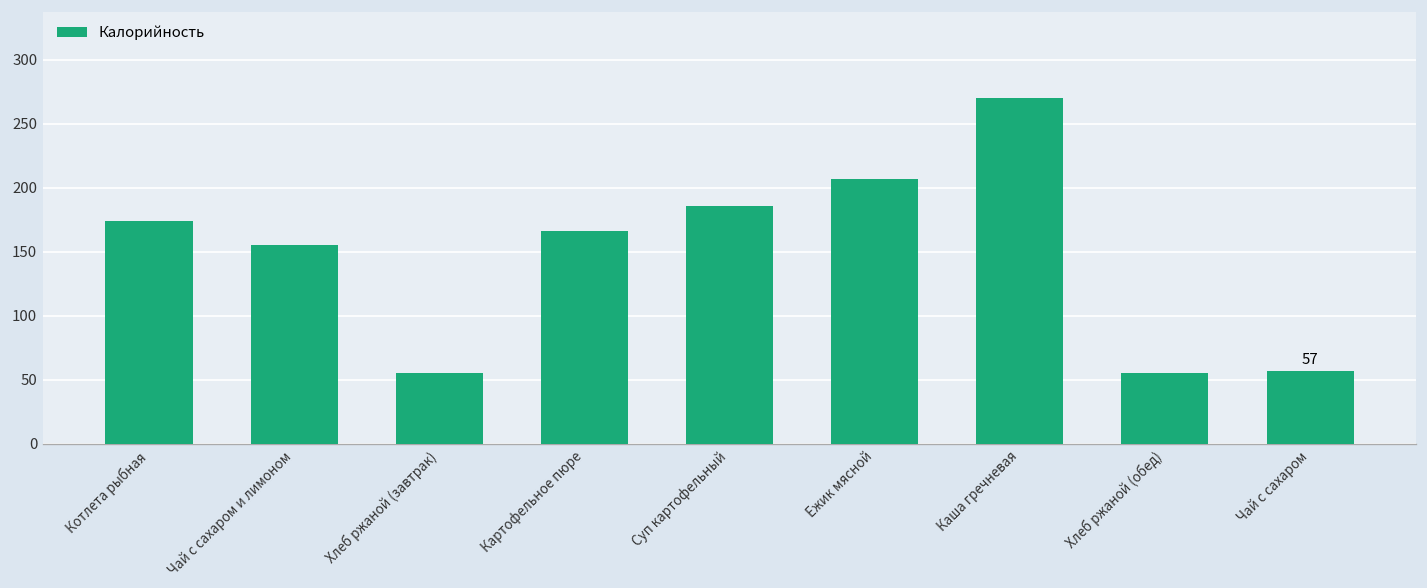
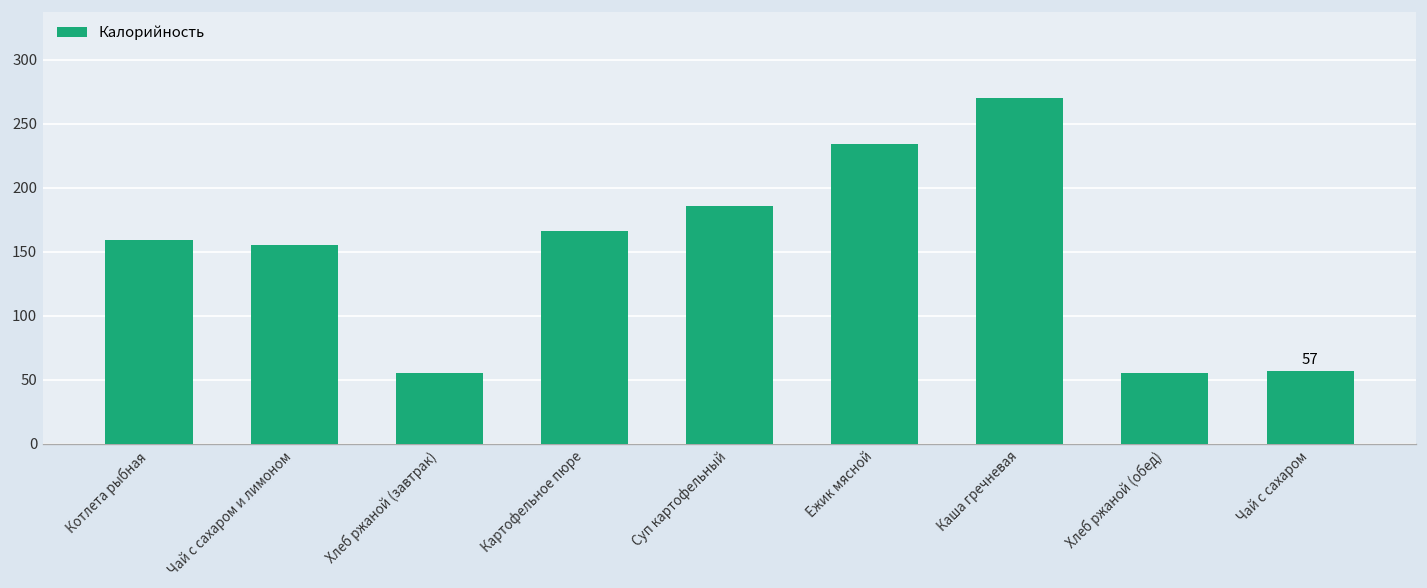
Котлета рыбная: 174 -> 159
Ежик мясной: 207 -> 234
